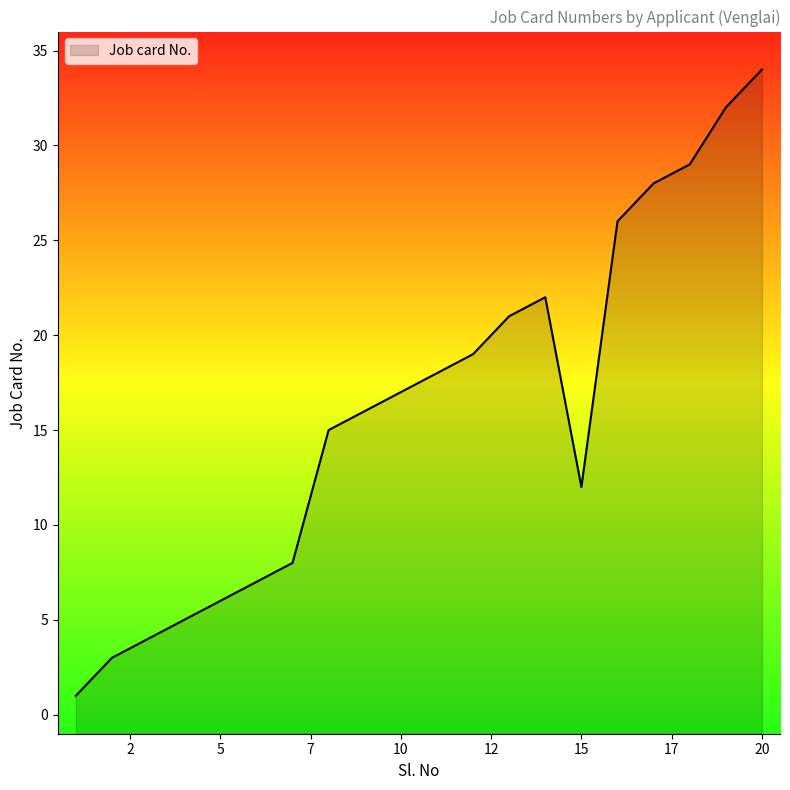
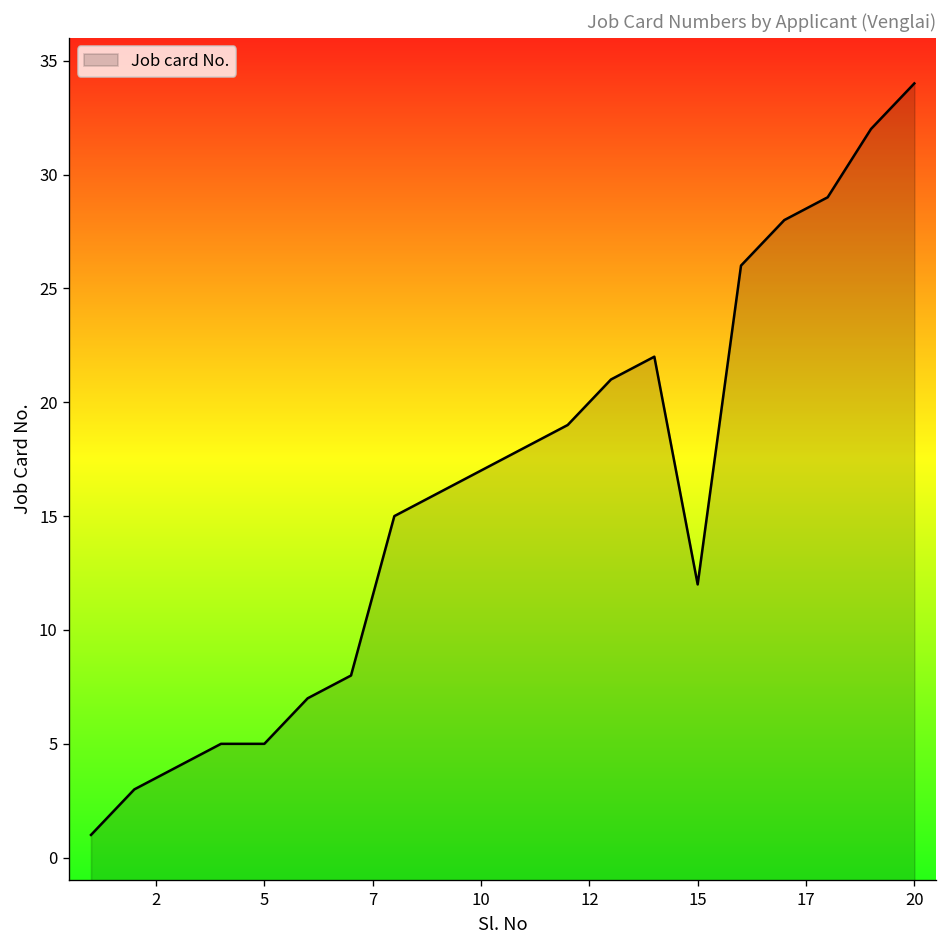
5: 6 -> 5
